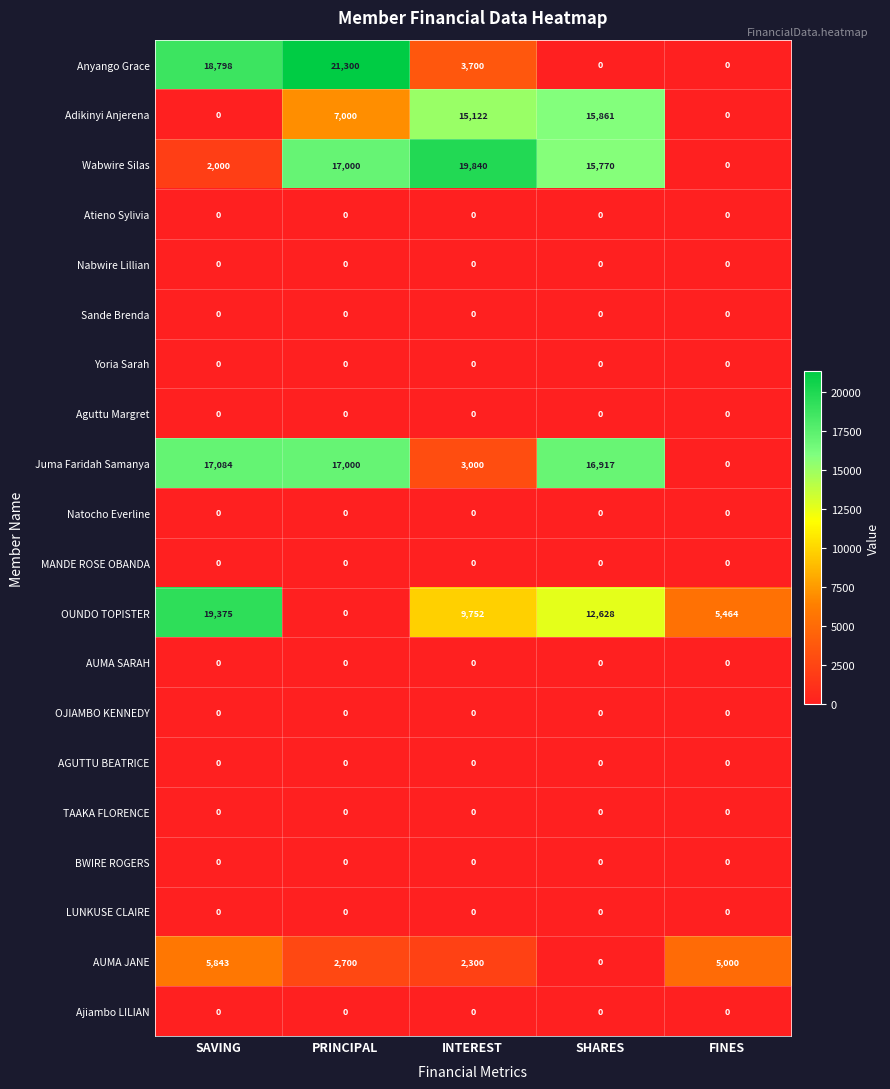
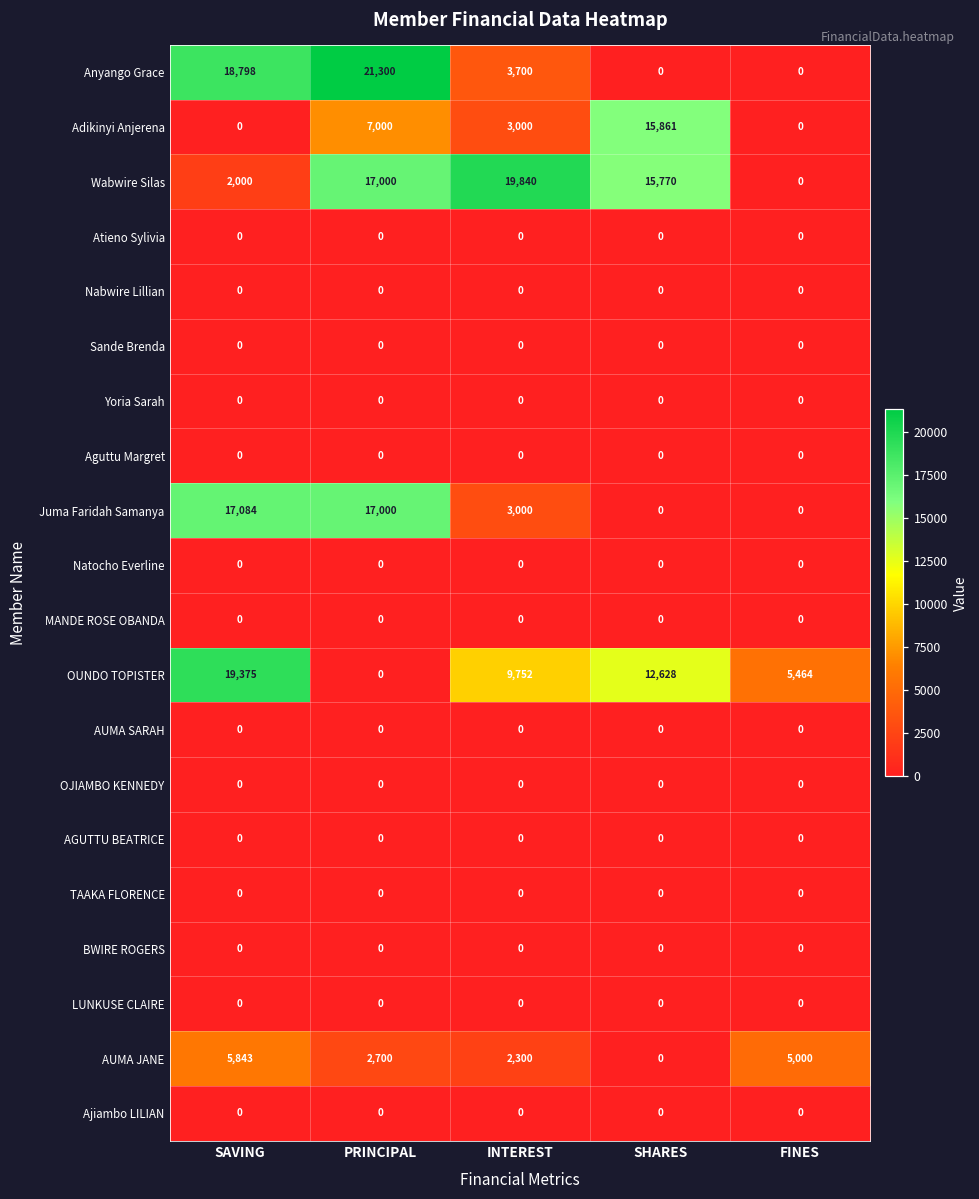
Adikinyi Anjerena, INTEREST: 15,122 -> 3,000
Juma Faridah Samanya, SHARES: 16,917 -> 0
